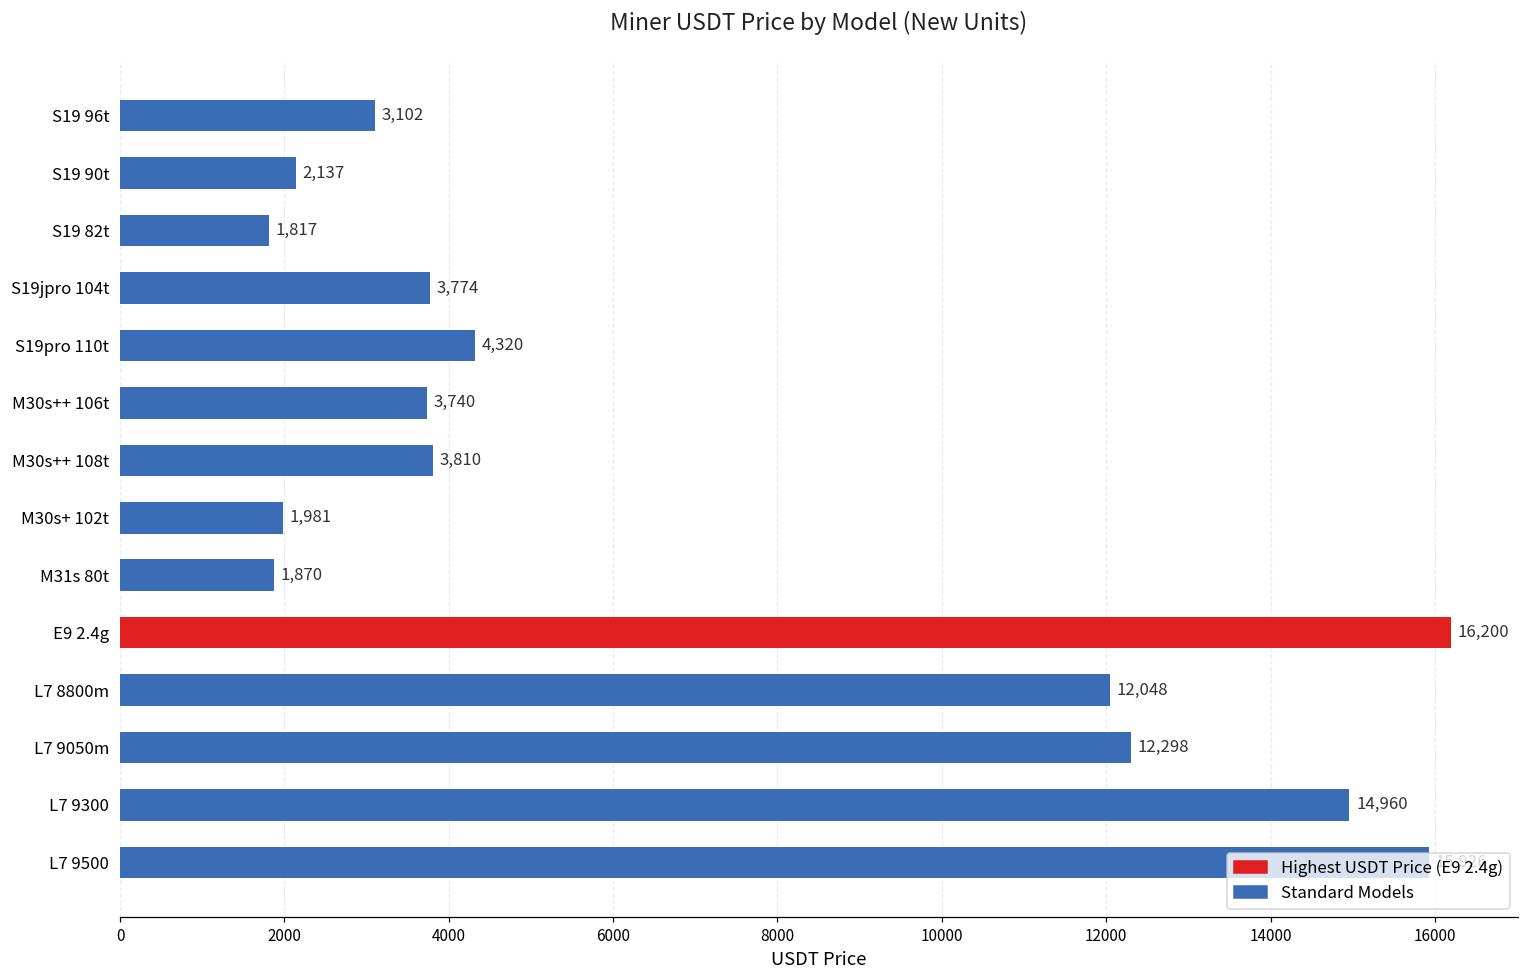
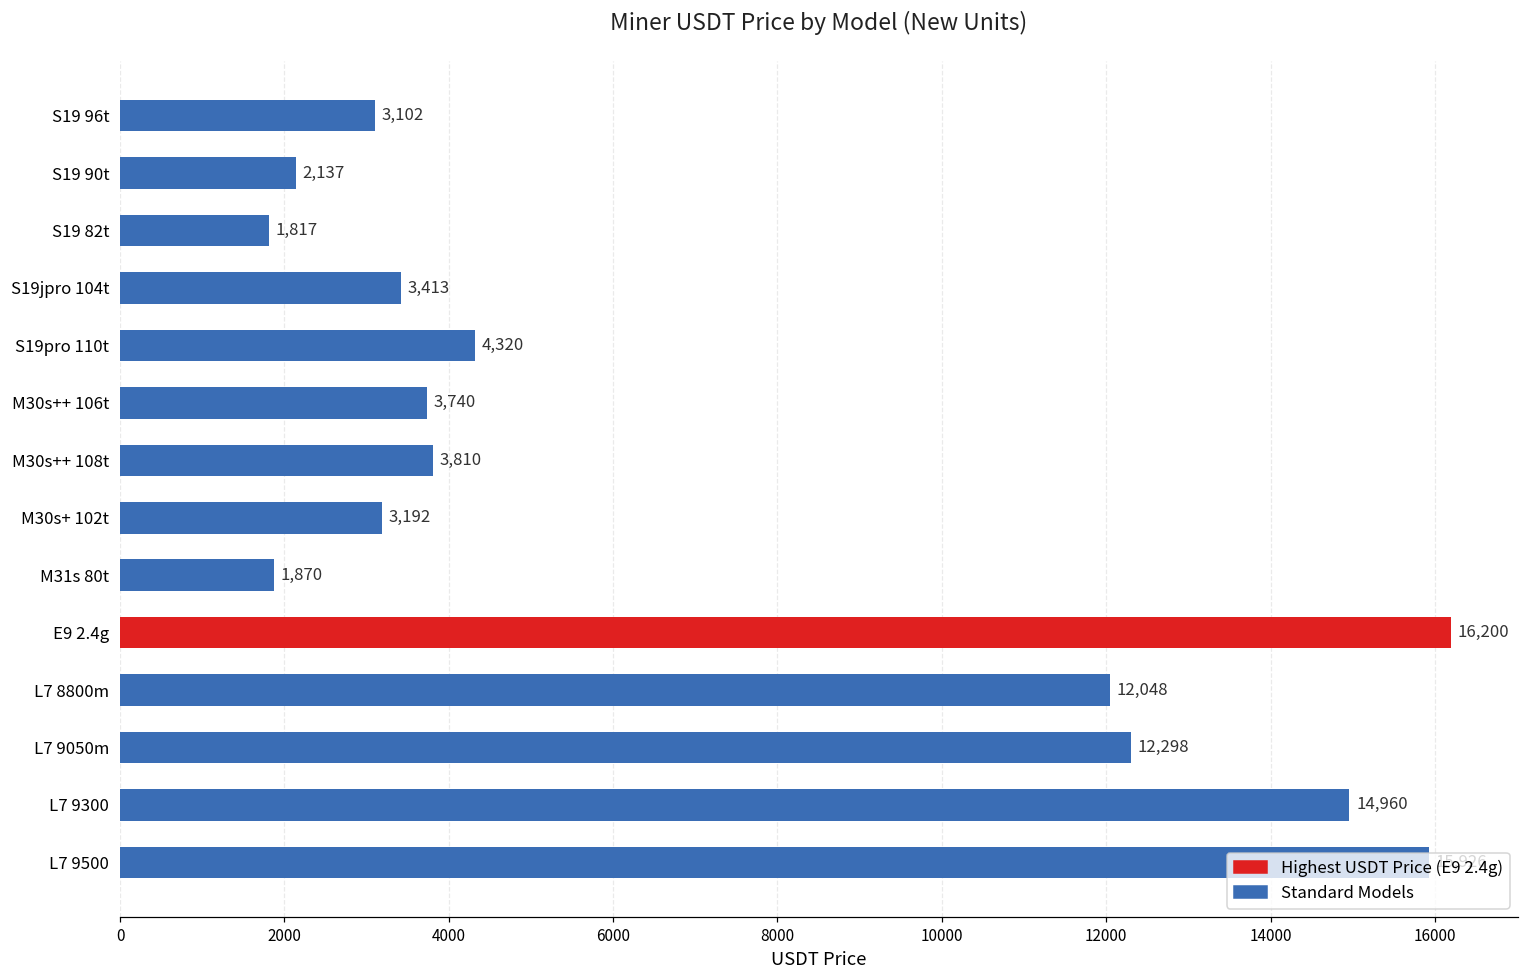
S19jpro 104t: 3,774 -> 3,413
M30s+ 102t: 1,981 -> 3,192
